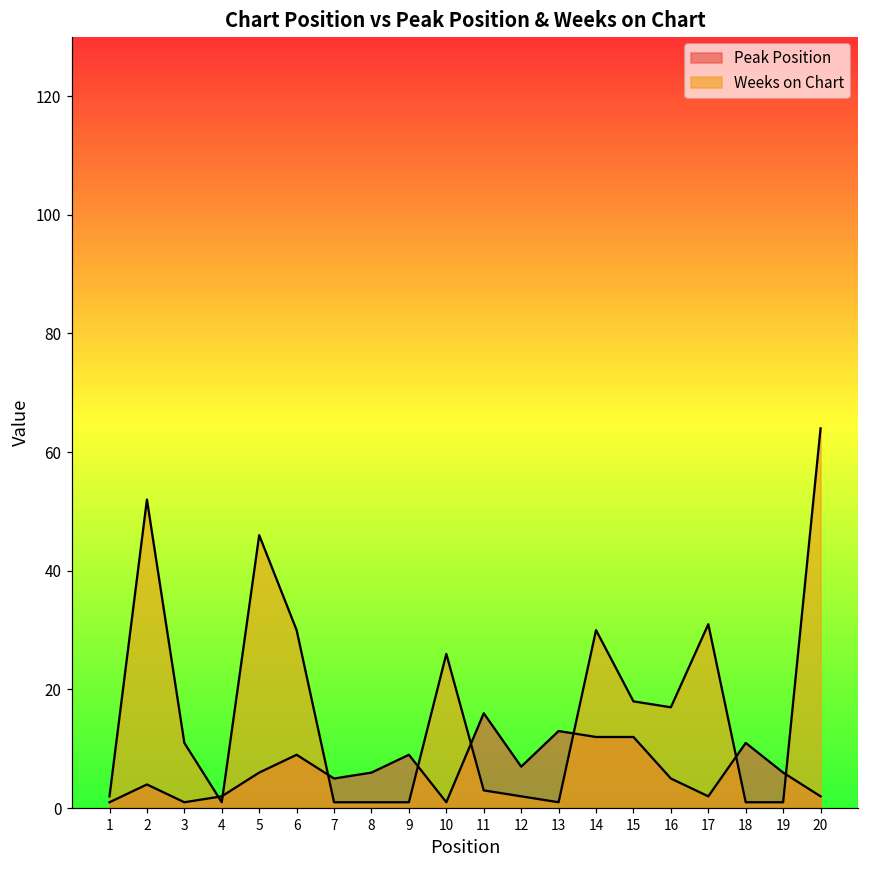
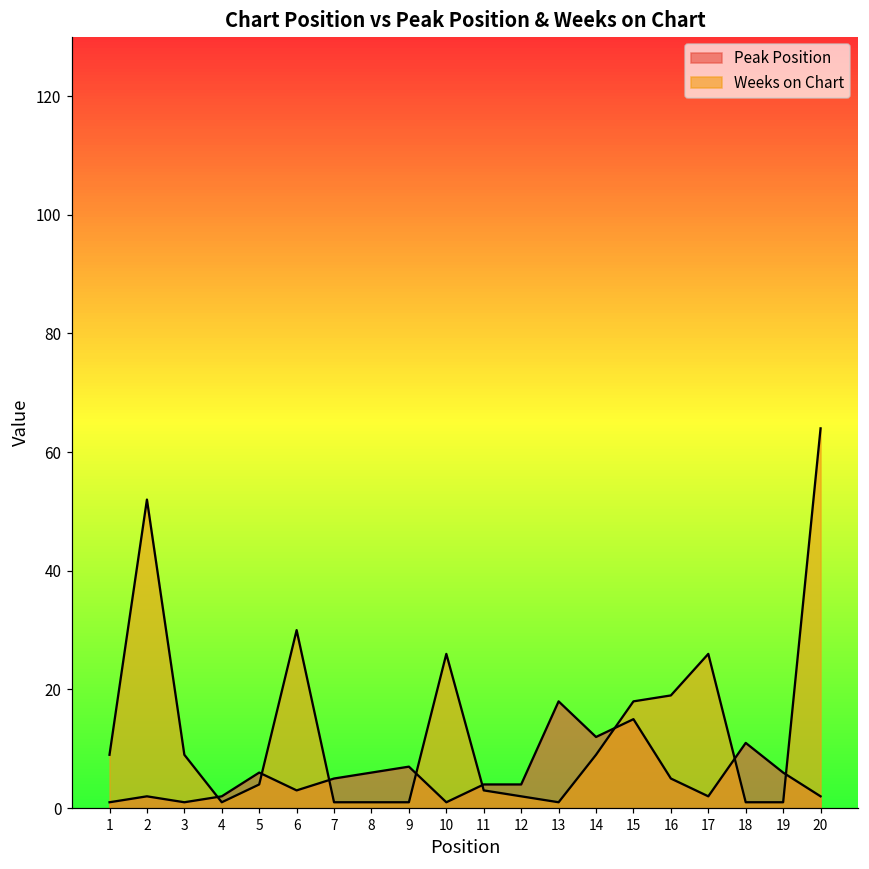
Weeks on Chart, 1: 2 -> 9
Peak Position, 2: 4 -> 2
Weeks on Chart, 3: 11 -> 9
Weeks on Chart, 5: 46 -> 4
Peak Position, 6: 9 -> 3
Peak Position, 9: 9 -> 7
Peak Position, 11: 16 -> 4
Peak Position, 12: 7 -> 4
Peak Position, 13: 13 -> 18
Weeks on Chart, 14: 30 -> 9
Peak Position, 15: 12 -> 15
Weeks on Chart, 16: 17 -> 19
Weeks on Chart, 17: 31 -> 26
